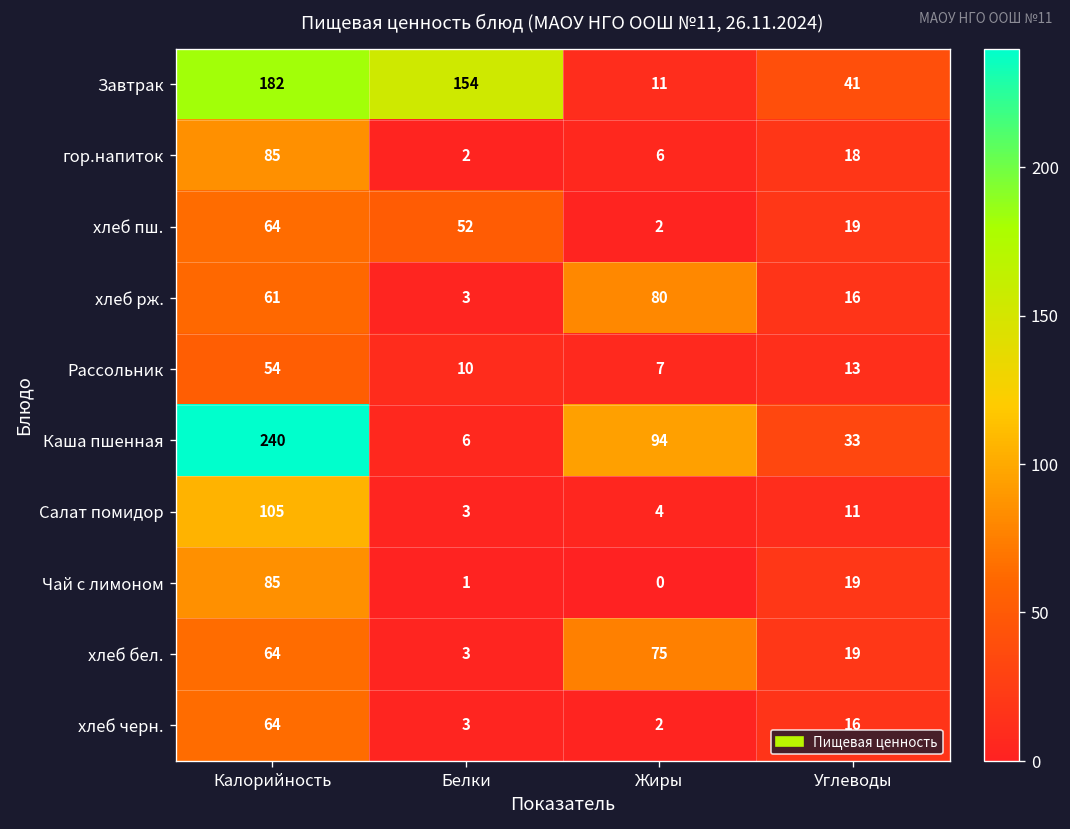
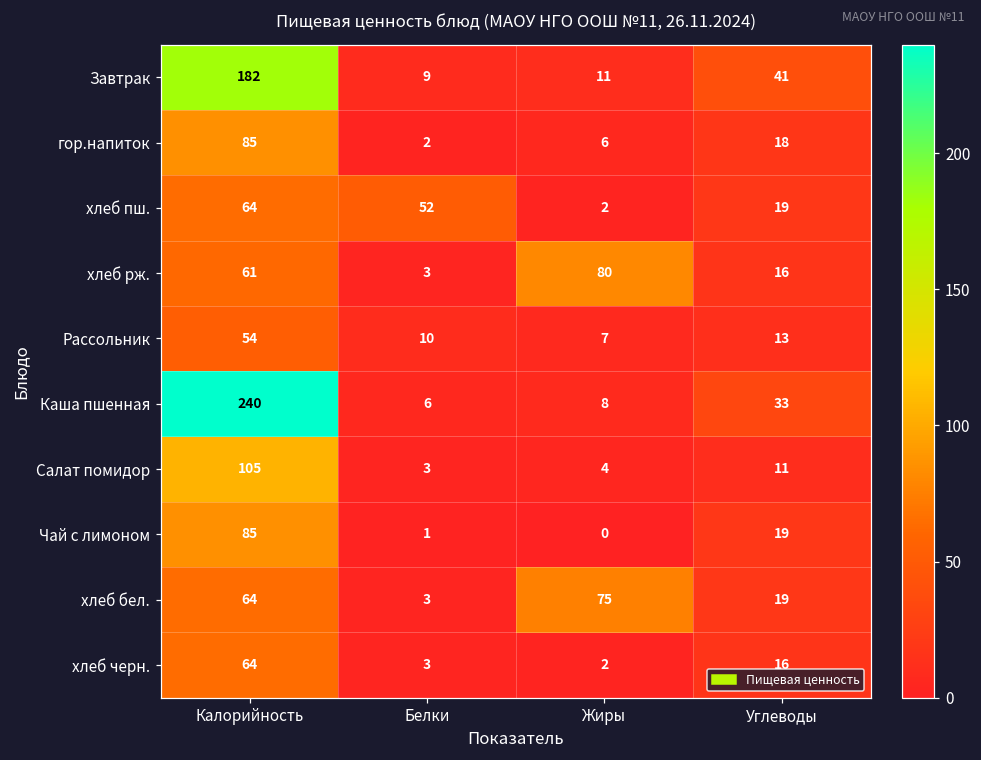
Завтрак, Белки: 154 -> 9
Каша пшенная, Жиры: 94 -> 8
